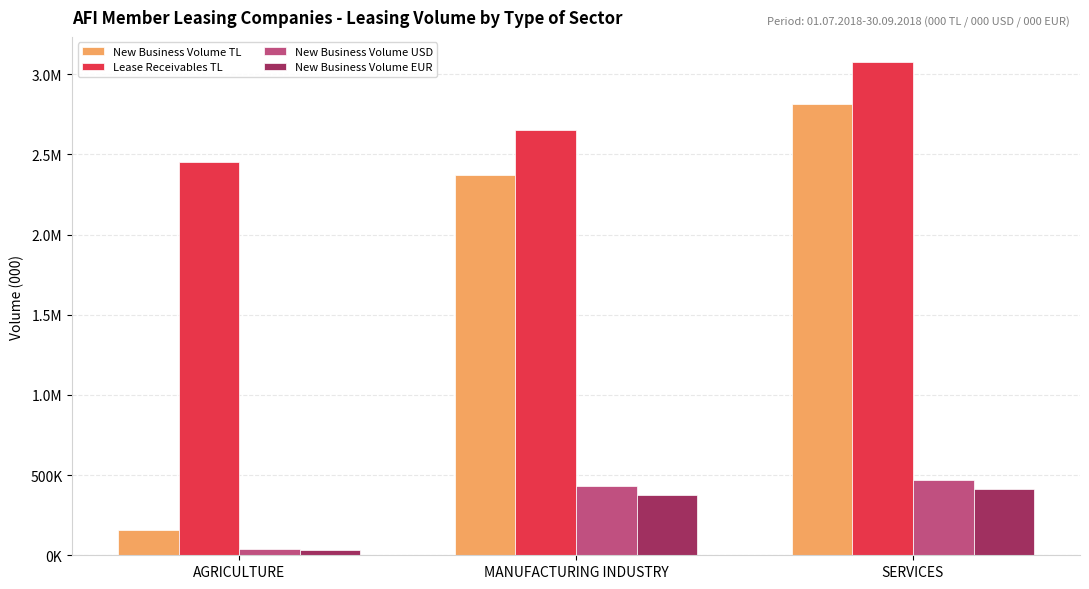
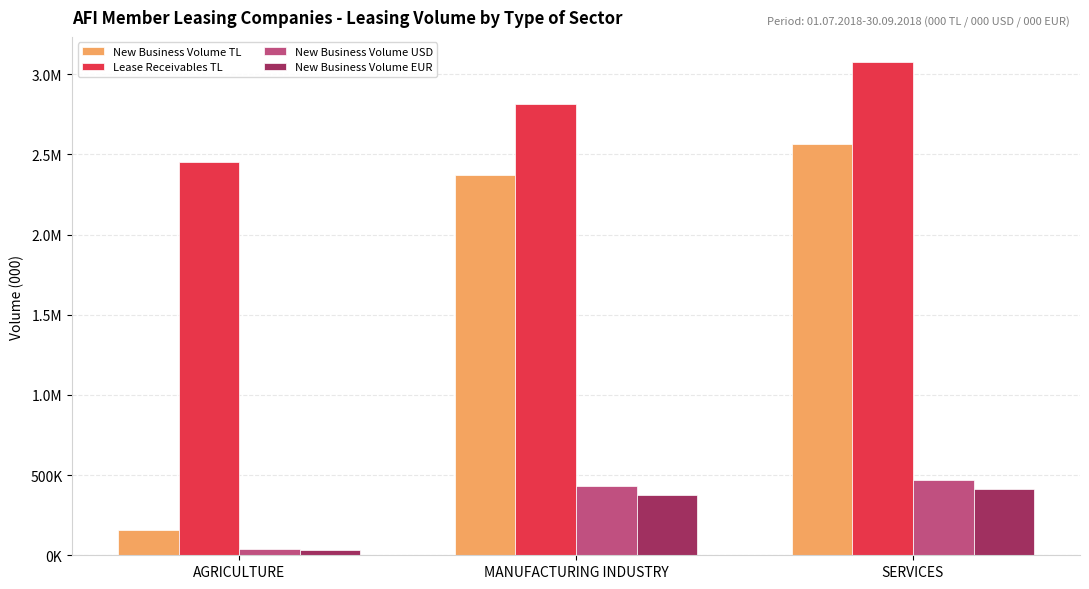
Lease Receivables TL, MANUFACTURING INDUSTRY: 2650000 -> 2810000
New Business Volume TL, SERVICES: 2810000 -> 2560000
